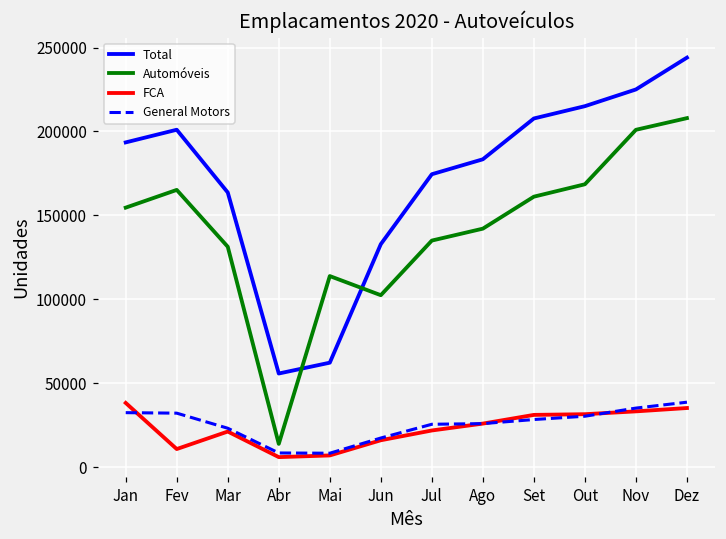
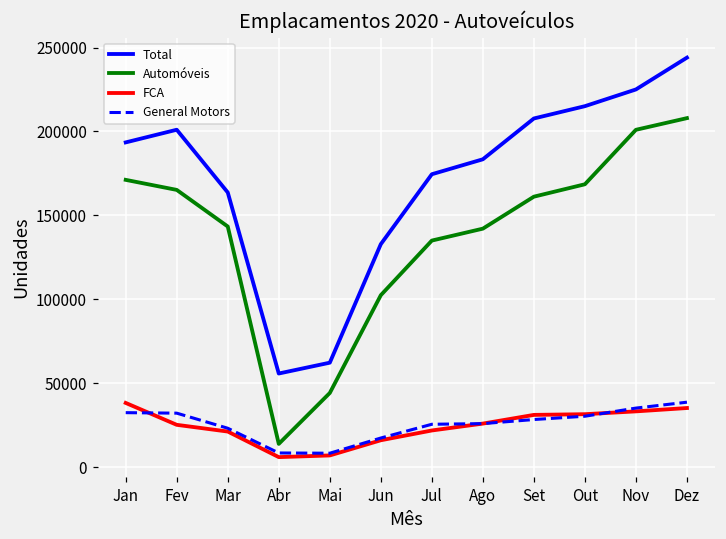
Automóveis, Jan: 155000 -> 171000
FCA, Fev: 11000 -> 25000
Automóveis, Mar: 131000 -> 143000
Automóveis, Mai: 114000 -> 44000
